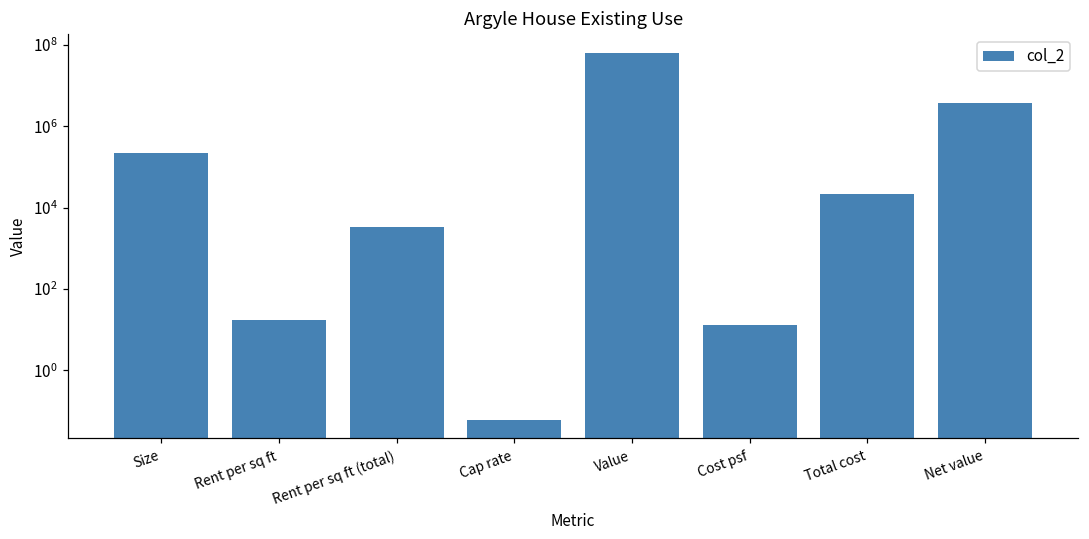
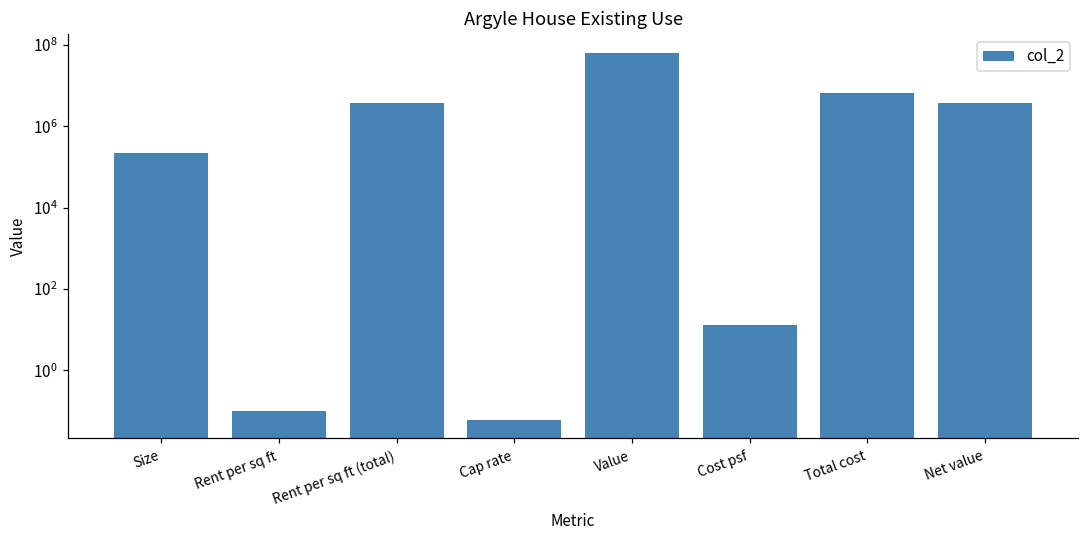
Rent per sq ft: 20 -> 0.1
Rent per sq ft (total): 3000 -> 4000000
Total cost: 20000 -> 7000000
